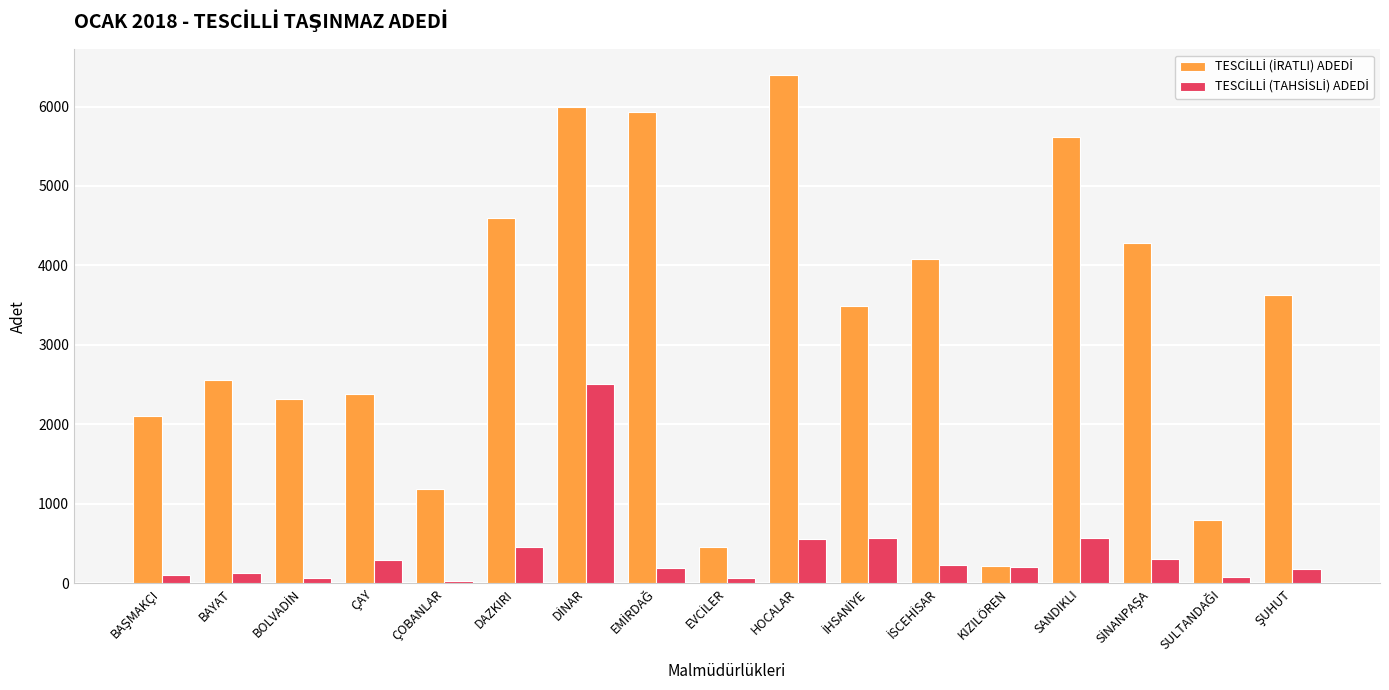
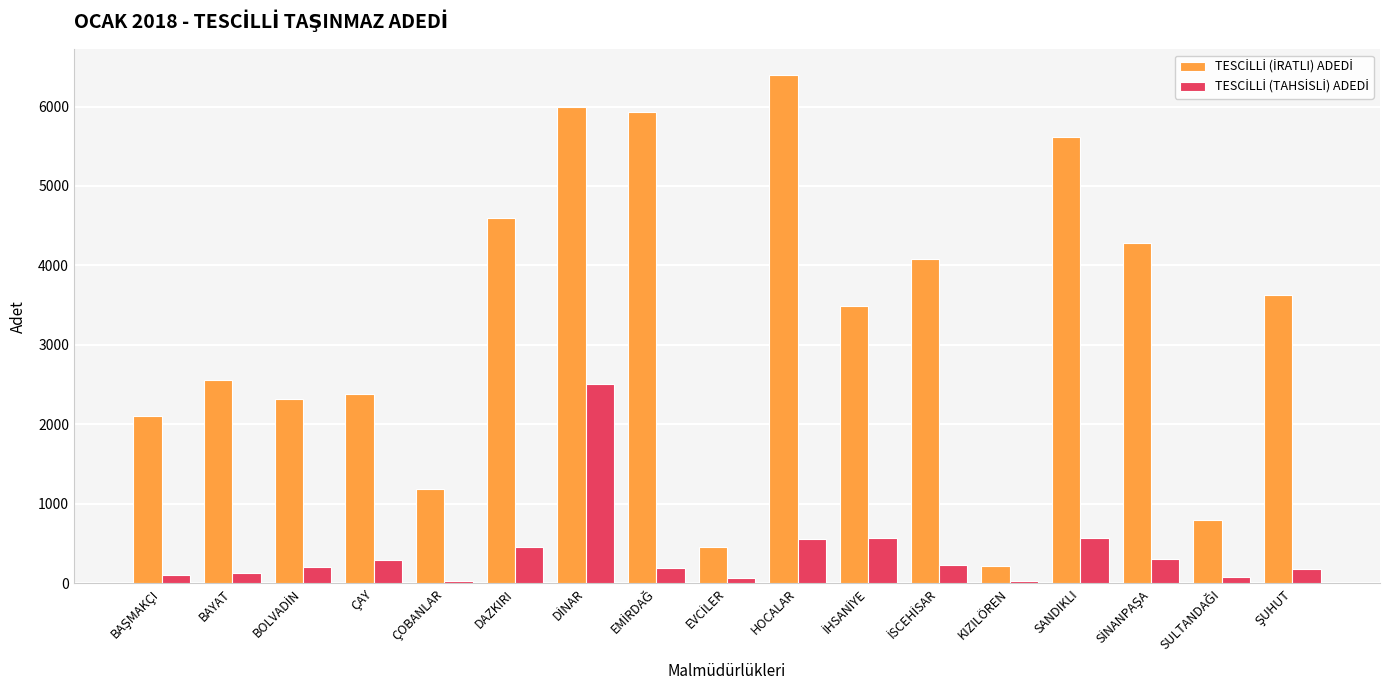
TESCİLLİ (TAHSİSLİ) ADEDİ, BOLVADİN: 100 -> 200
TESCİLLİ (TAHSİSLİ) ADEDİ, KIZILÖREN: 200 -> 0
